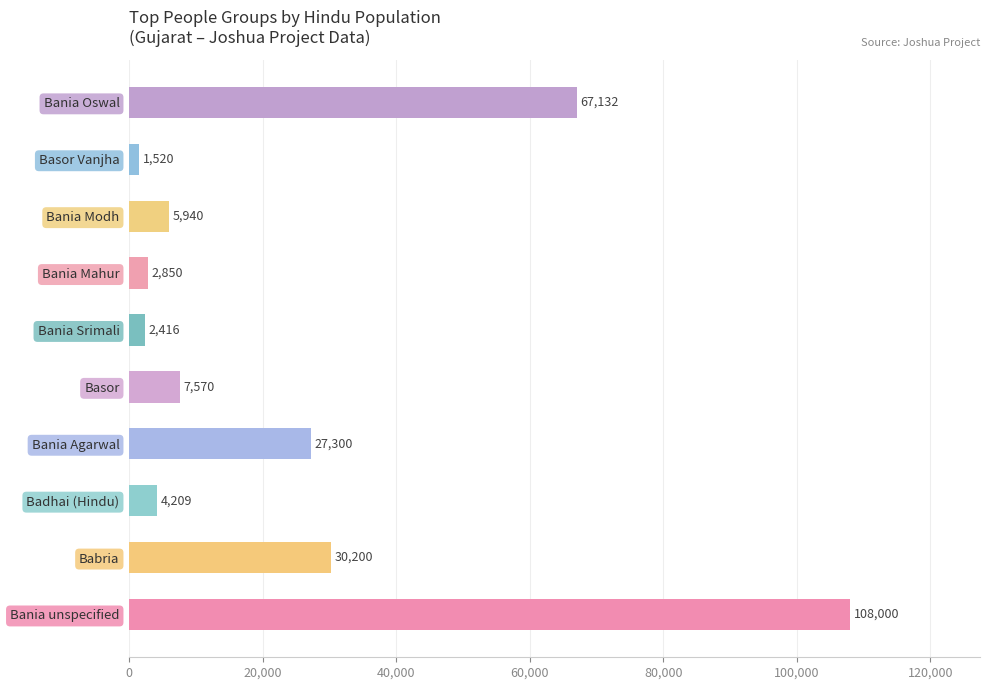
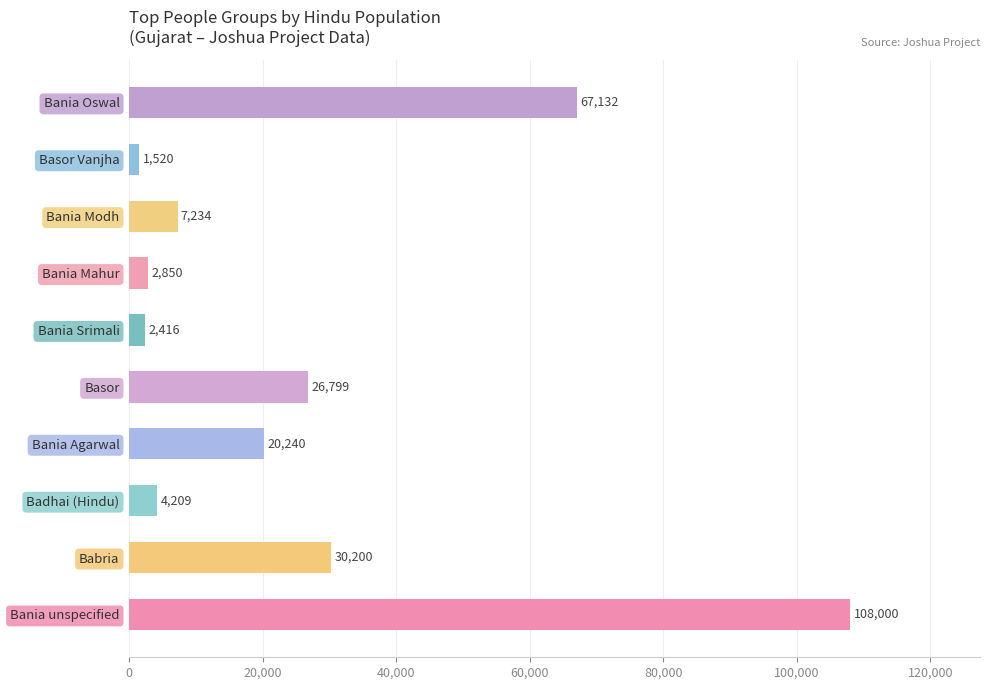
Bania Modh: 5,940 -> 7,234
Basor: 7,570 -> 26,799
Bania Agarwal: 27,300 -> 20,240
